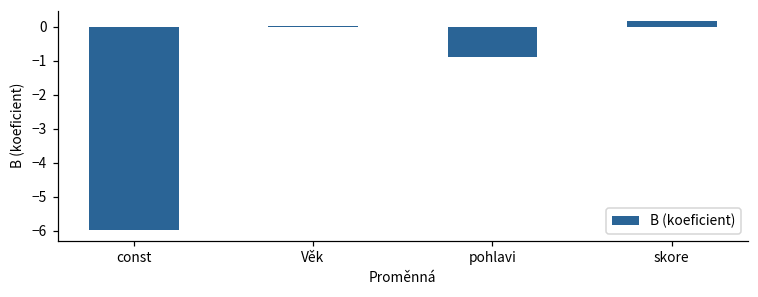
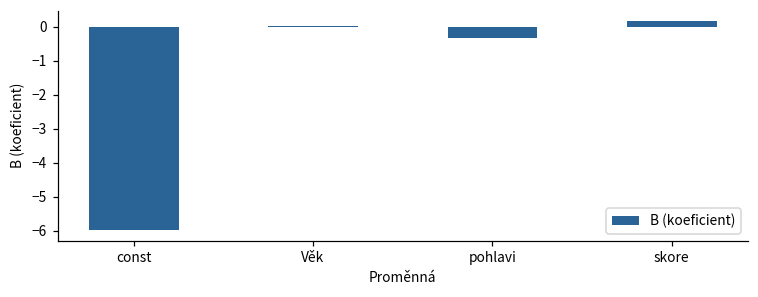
pohlavi: -0.9 -> -0.3
